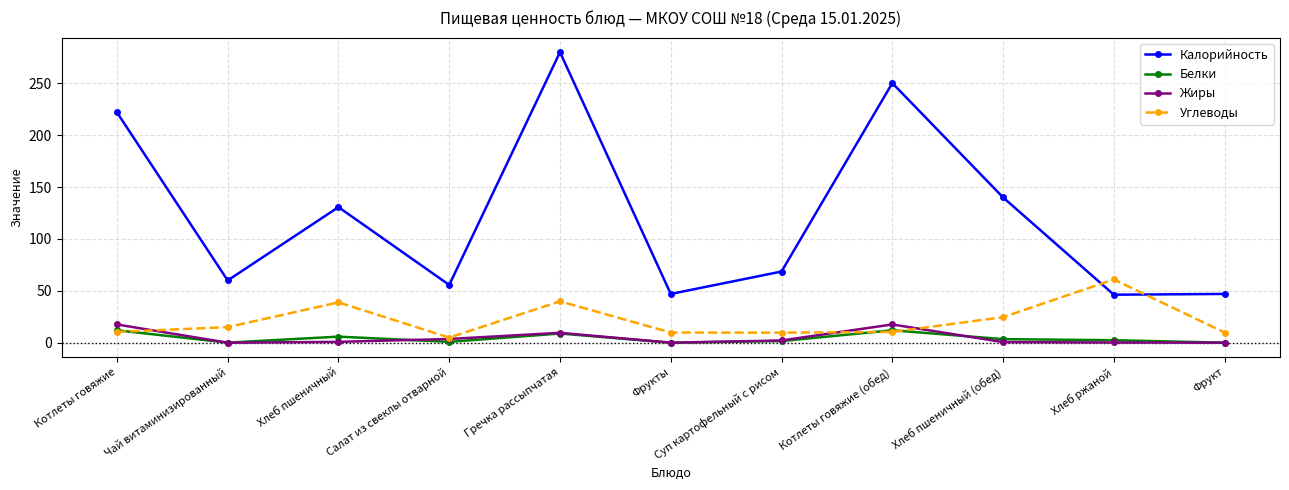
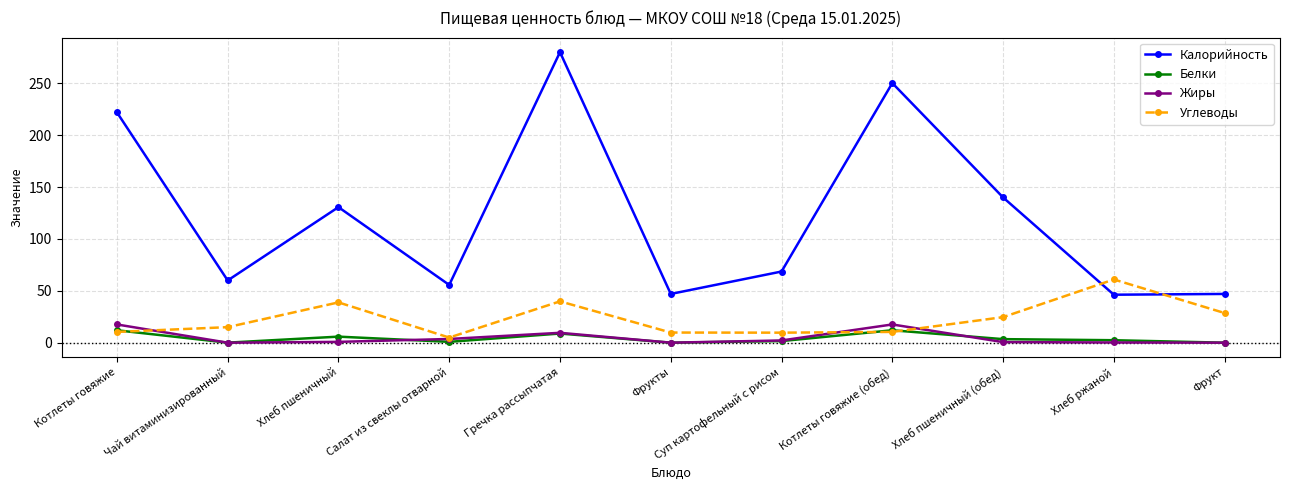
Углеводы, Фрукт: 10 -> 29
